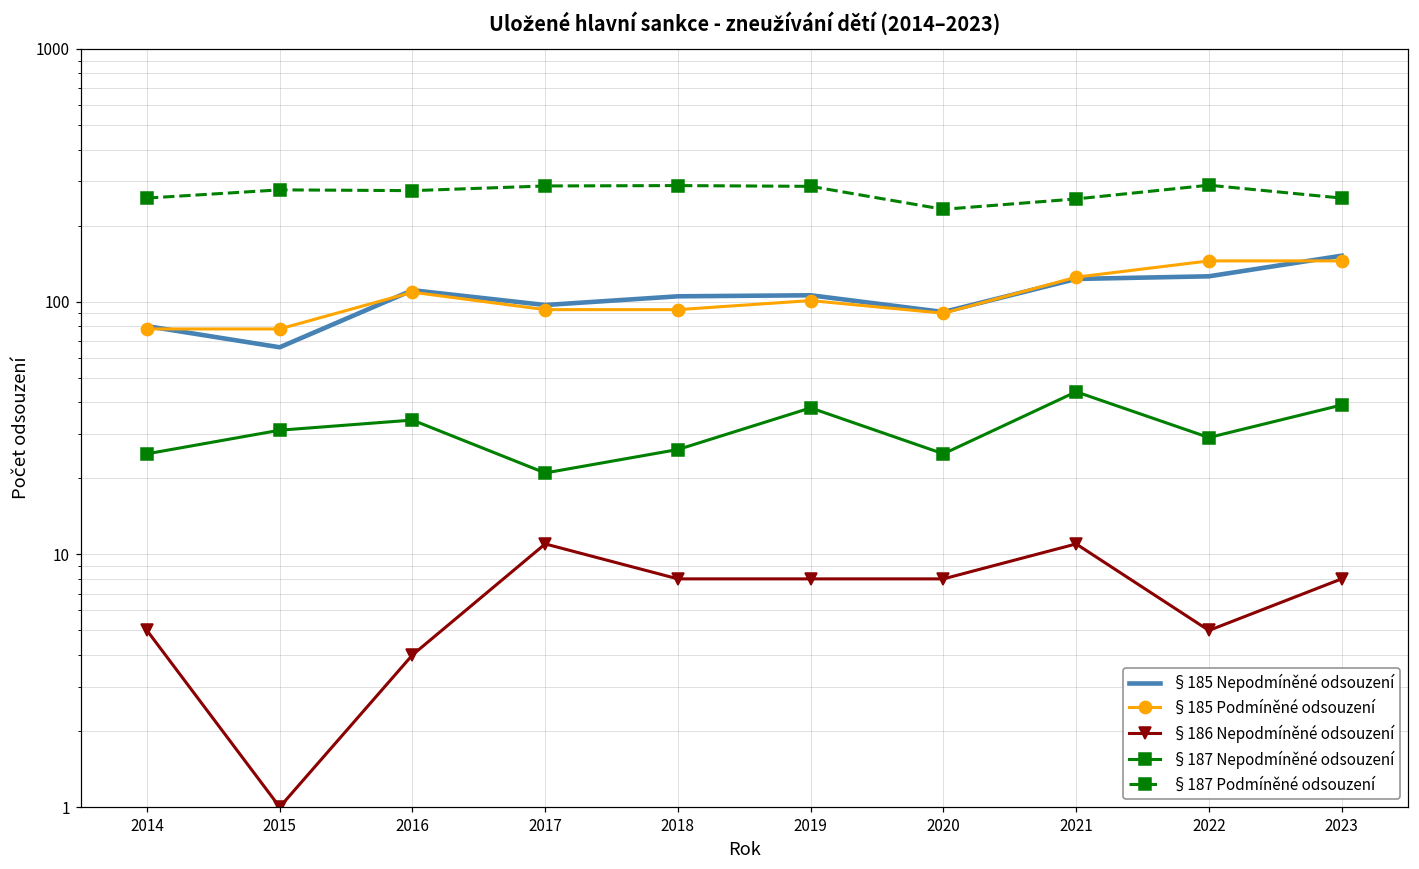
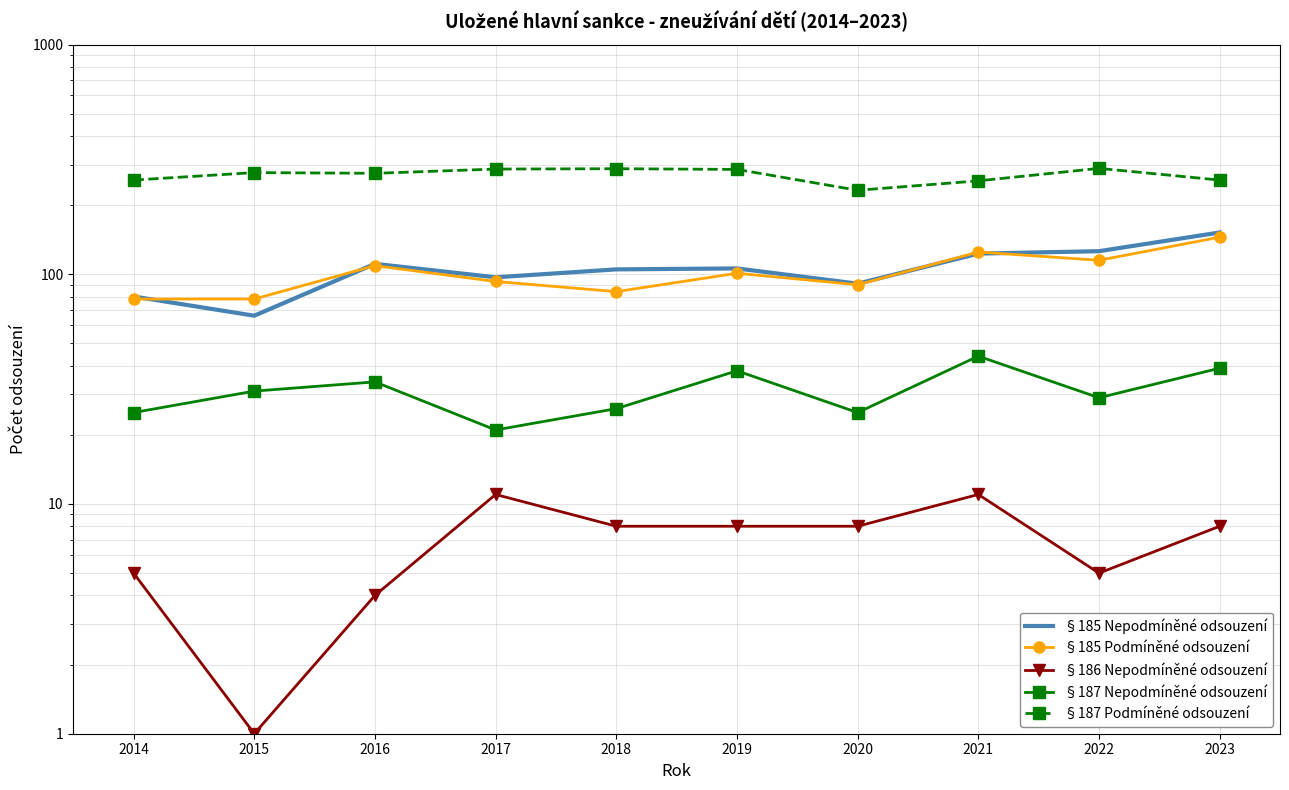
§185 Podmíněné odsouzení, 2018: 93 -> 84
§185 Podmíněné odsouzení, 2022: 150 -> 120
